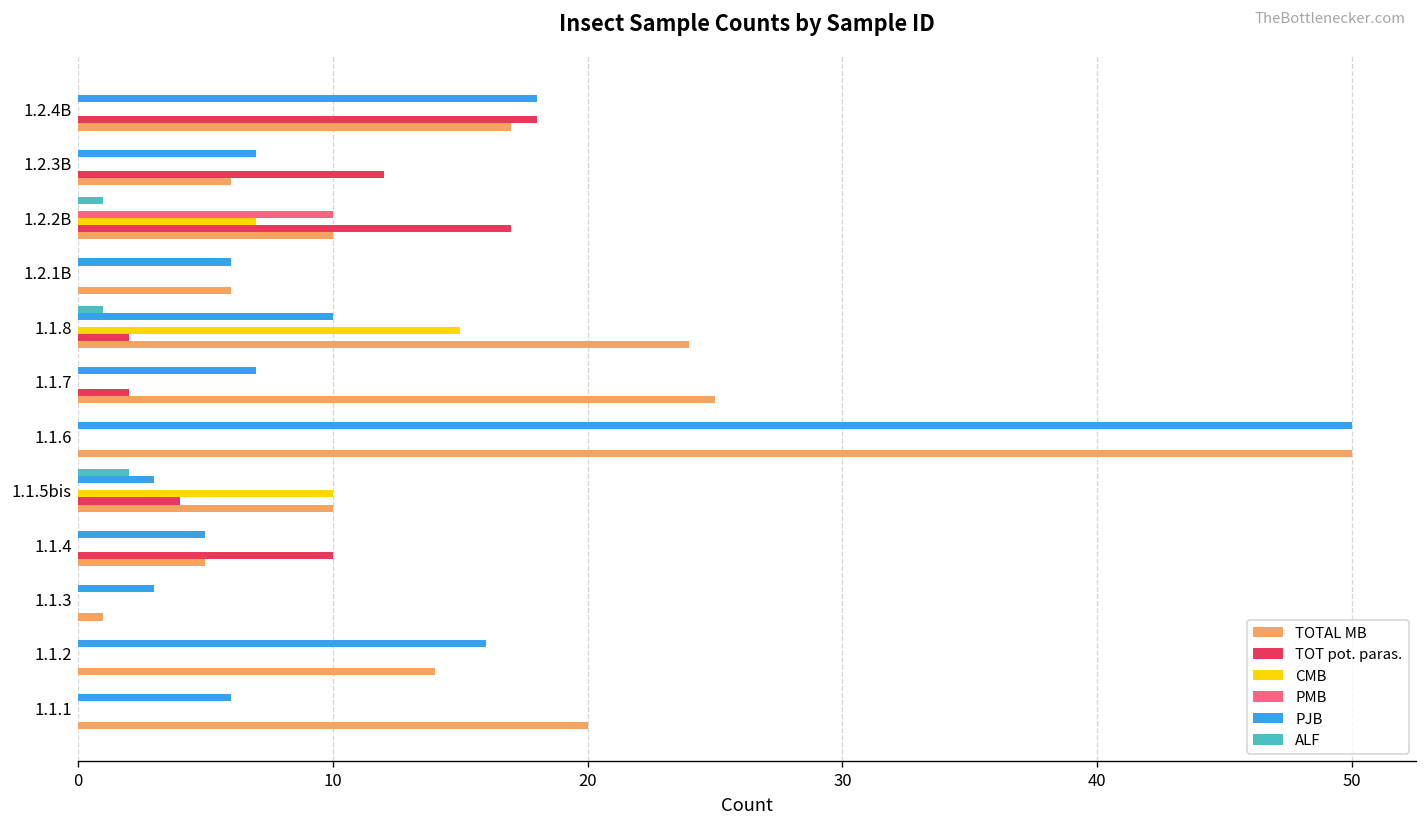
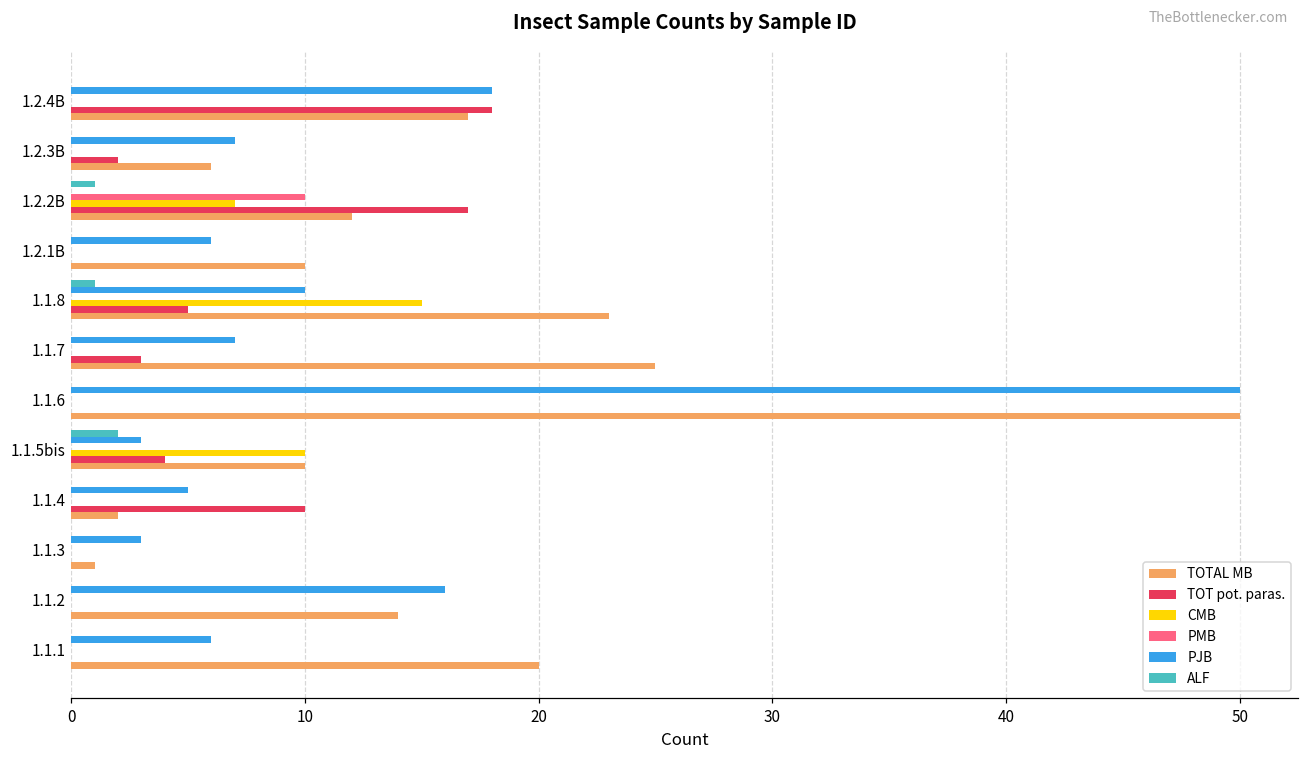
TOT pot. paras., 1.2.3B: 12 -> 2
TOTAL MB, 1.2.2B: 10 -> 12
TOTAL MB, 1.2.1B: 6 -> 10
TOT pot. paras., 1.1.8: 2 -> 5
TOTAL MB, 1.1.8: 24 -> 23
TOT pot. paras., 1.1.7: 2 -> 3
TOTAL MB, 1.1.4: 5 -> 2
